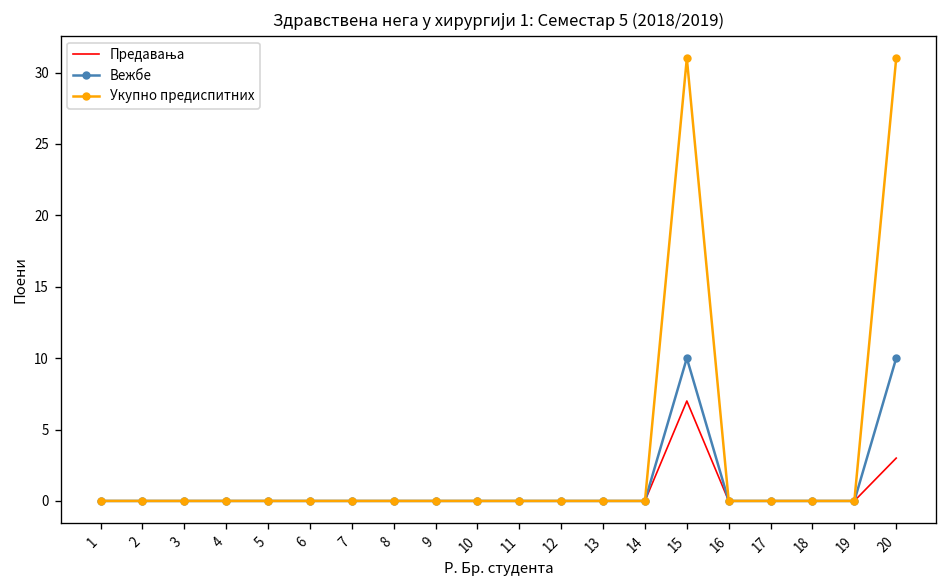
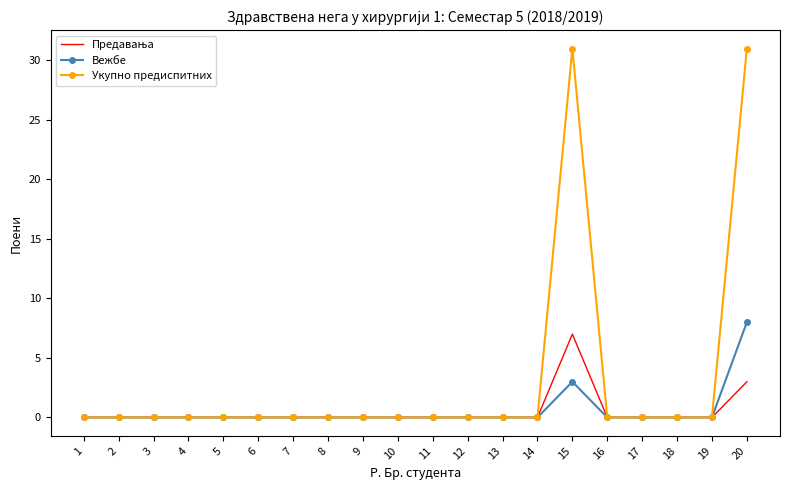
Вежбе, 15: 10 -> 3
Вежбе, 20: 10 -> 8
